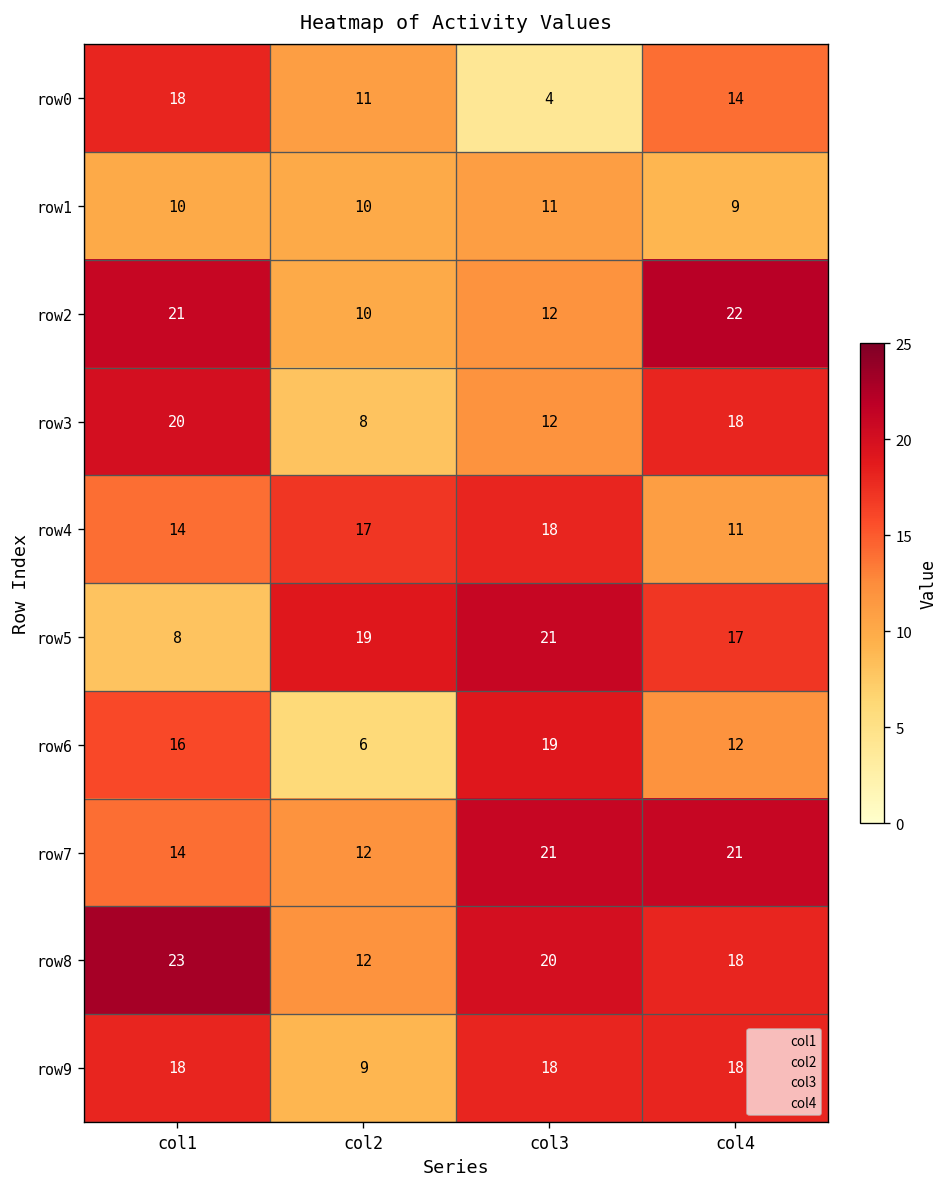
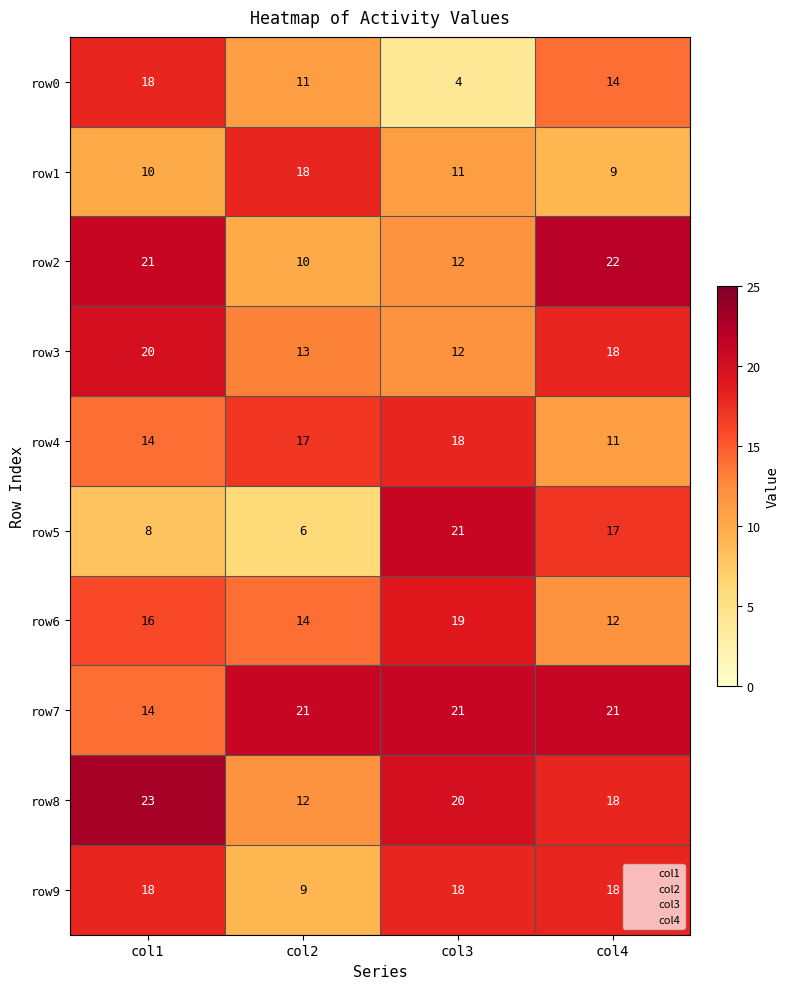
row1, col2: 10 -> 18
row3, col2: 8 -> 13
row5, col2: 19 -> 6
row6, col2: 6 -> 14
row7, col2: 12 -> 21
